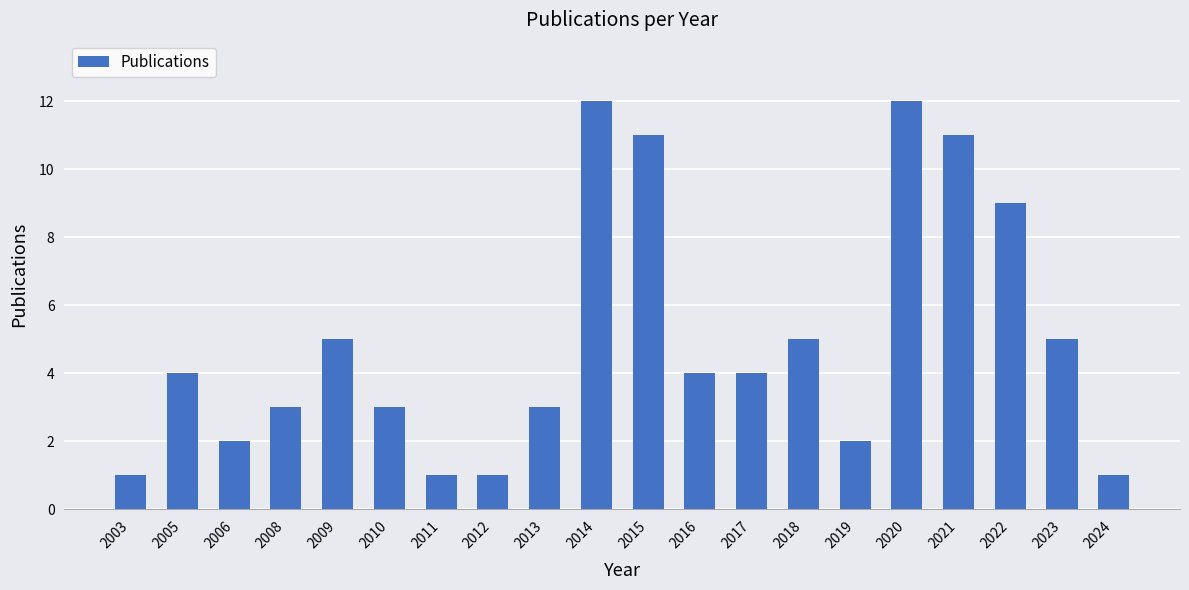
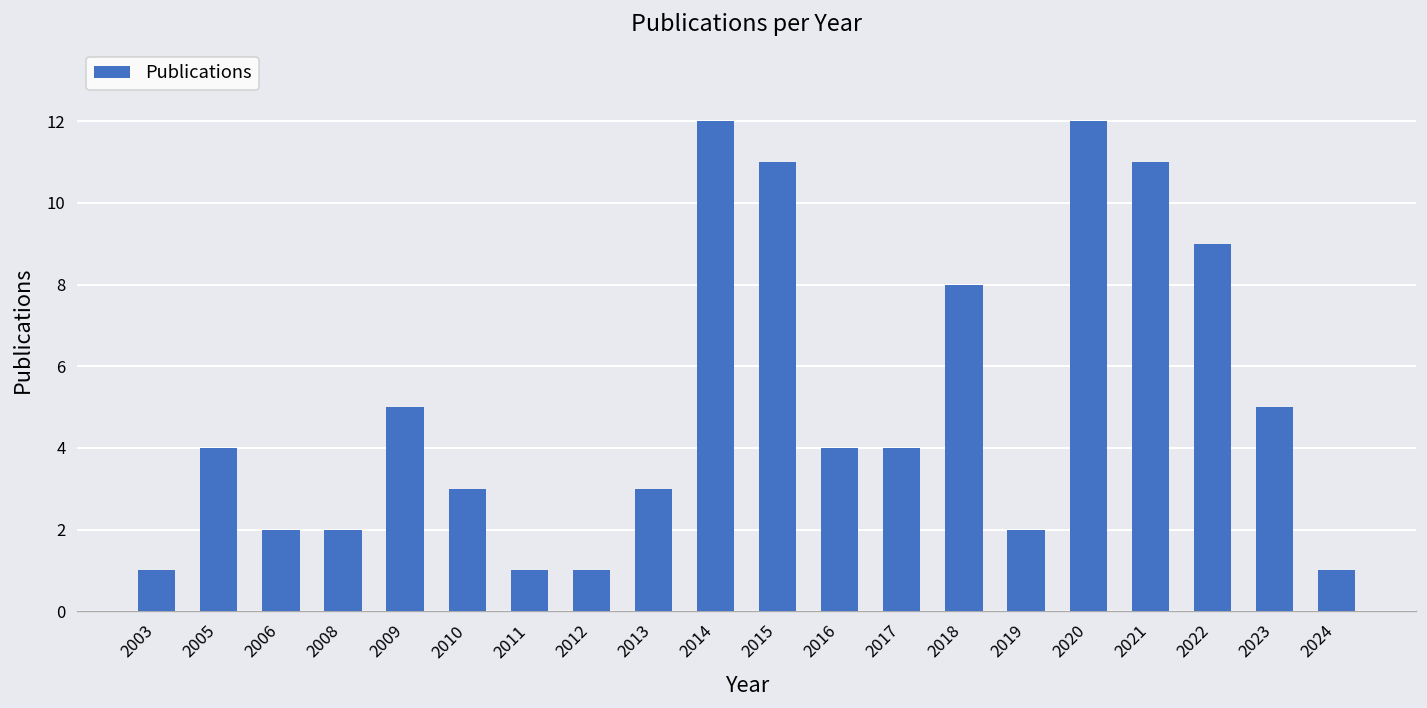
2008: 3 -> 2
2018: 5 -> 8
